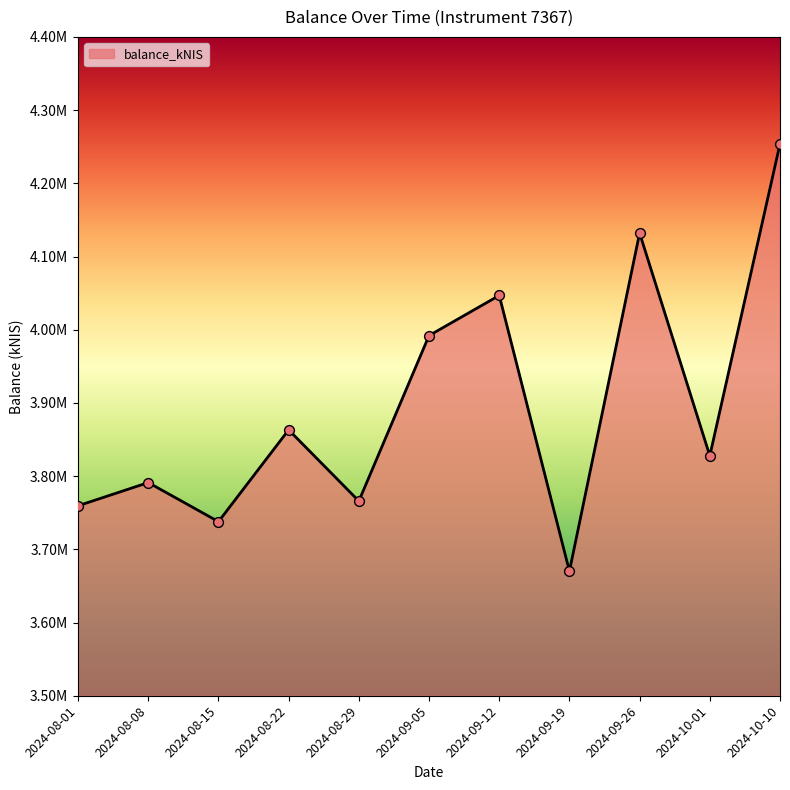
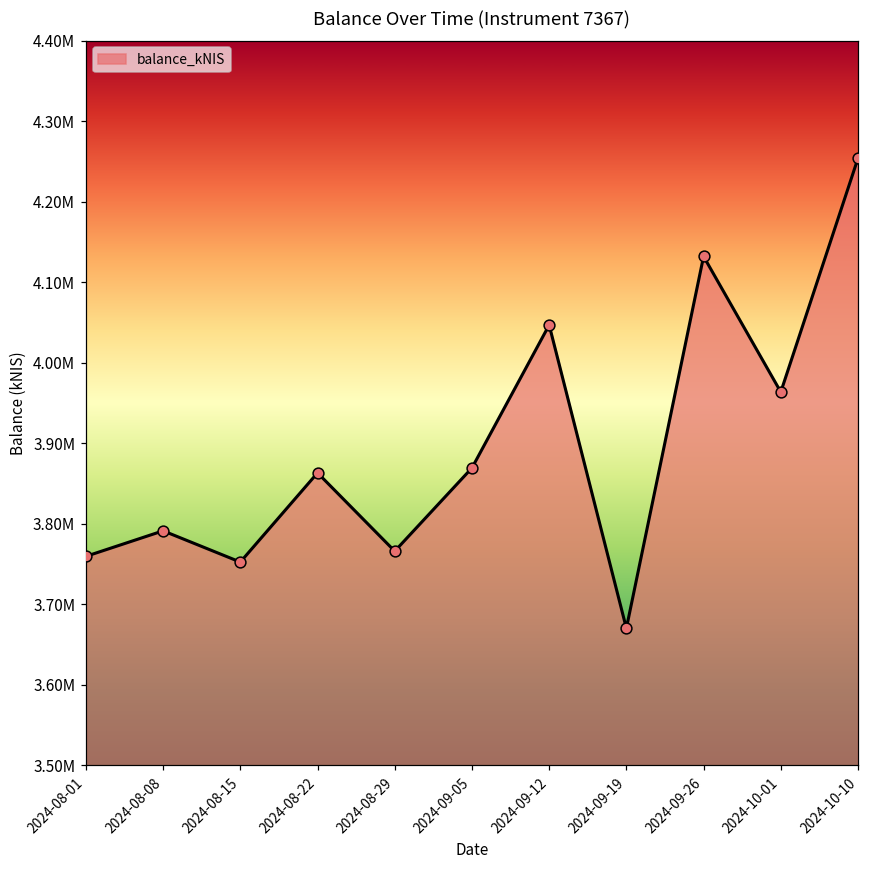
2024-08-15: 3740000 -> 3750000
2024-09-05: 3990000 -> 3870000
2024-10-01: 3830000 -> 3960000
